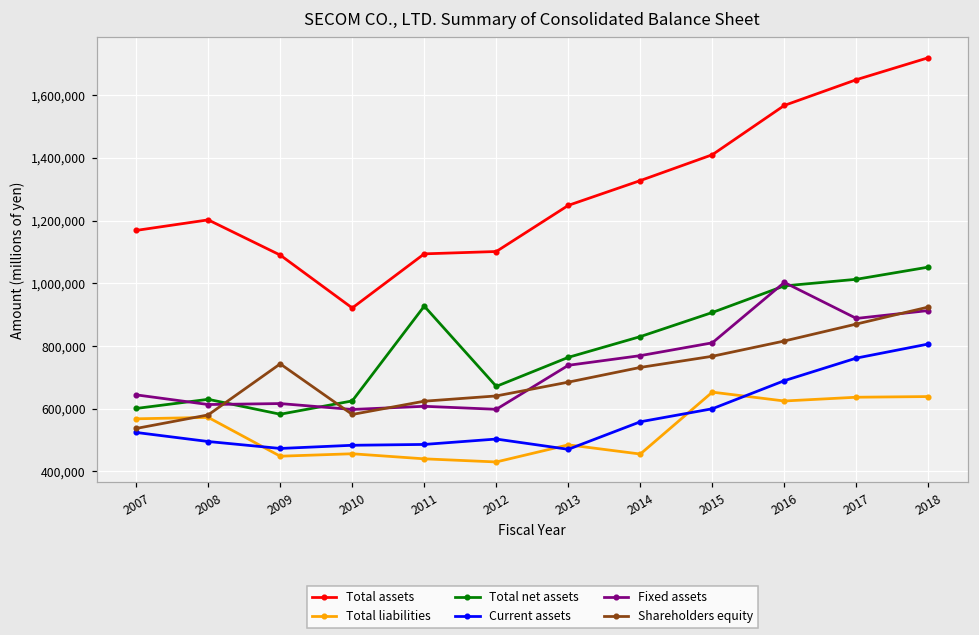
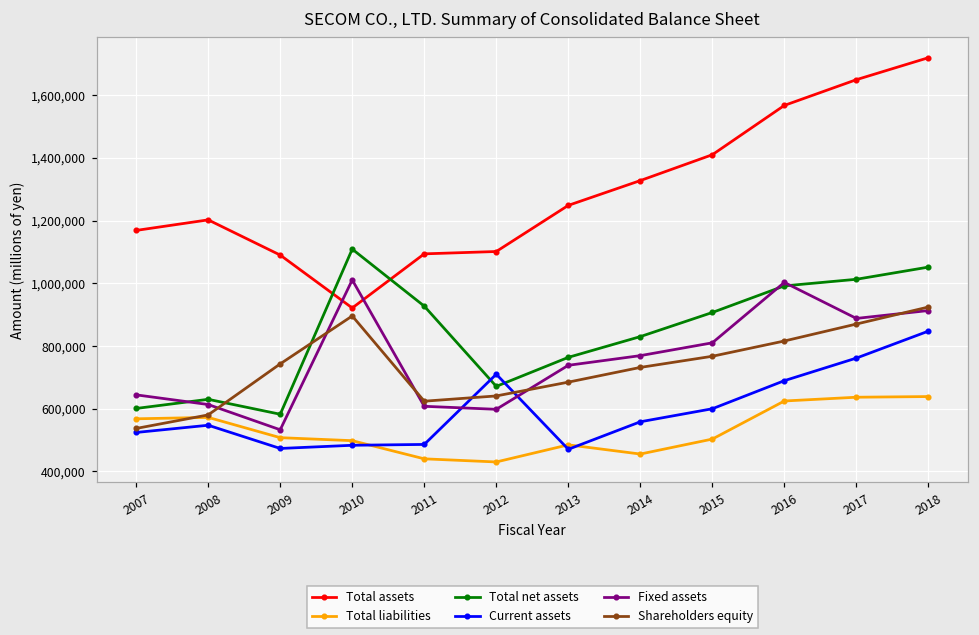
Current assets, 2008: 500,000 -> 550,000
Total liabilities, 2009: 450,000 -> 510,000
Fixed assets, 2009: 620,000 -> 530,000
Total liabilities, 2010: 460,000 -> 500,000
Total net assets, 2010: 630,000 -> 1,110,000
Fixed assets, 2010: 600,000 -> 1,010,000
Shareholders equity, 2010: 580,000 -> 900,000
Current assets, 2012: 500,000 -> 710,000
Total liabilities, 2015: 650,000 -> 500,000
Current assets, 2018: 810,000 -> 850,000
